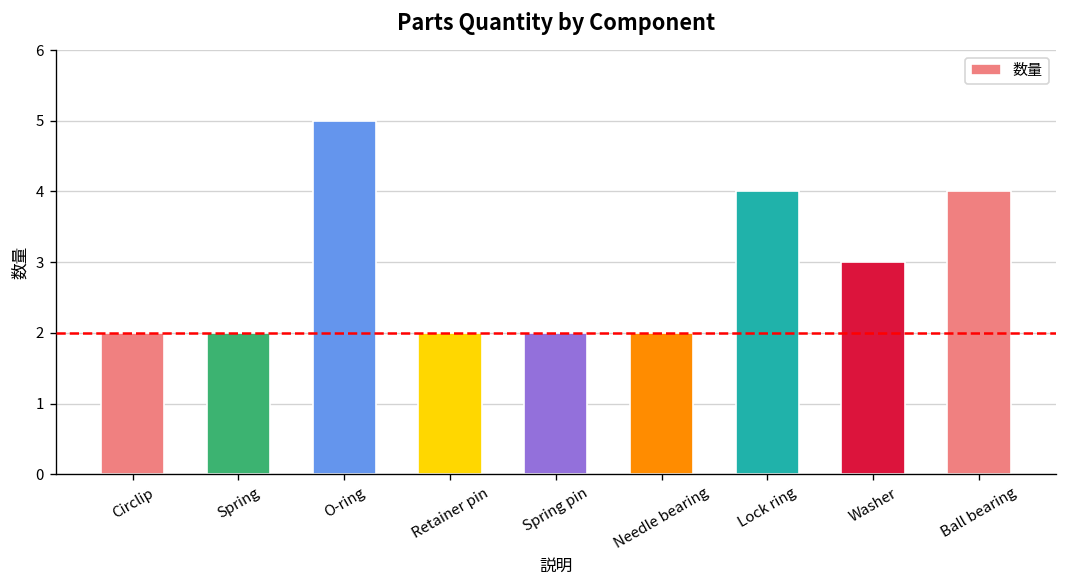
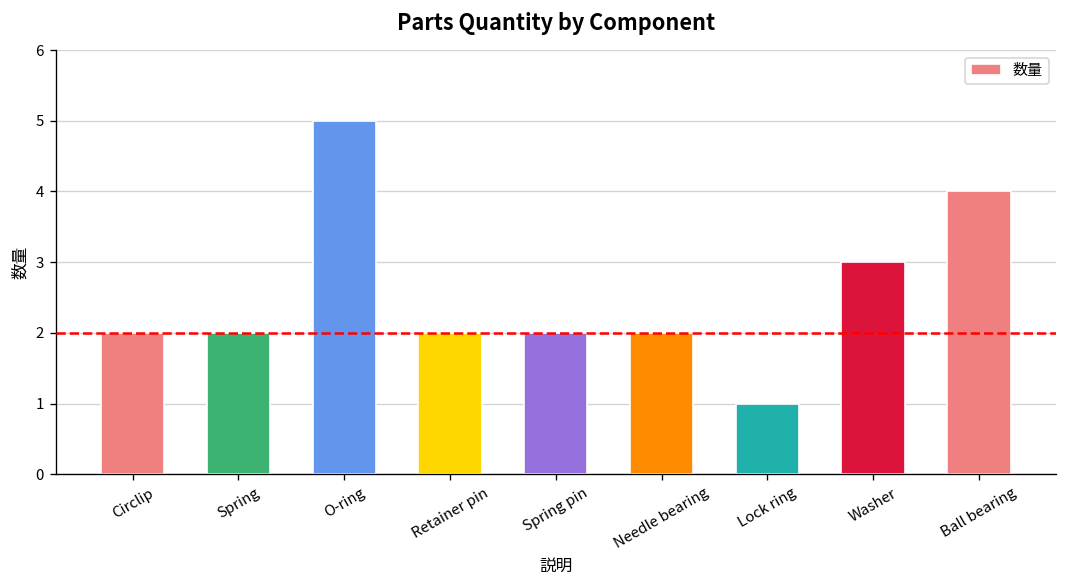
Lock ring: 4 -> 1
